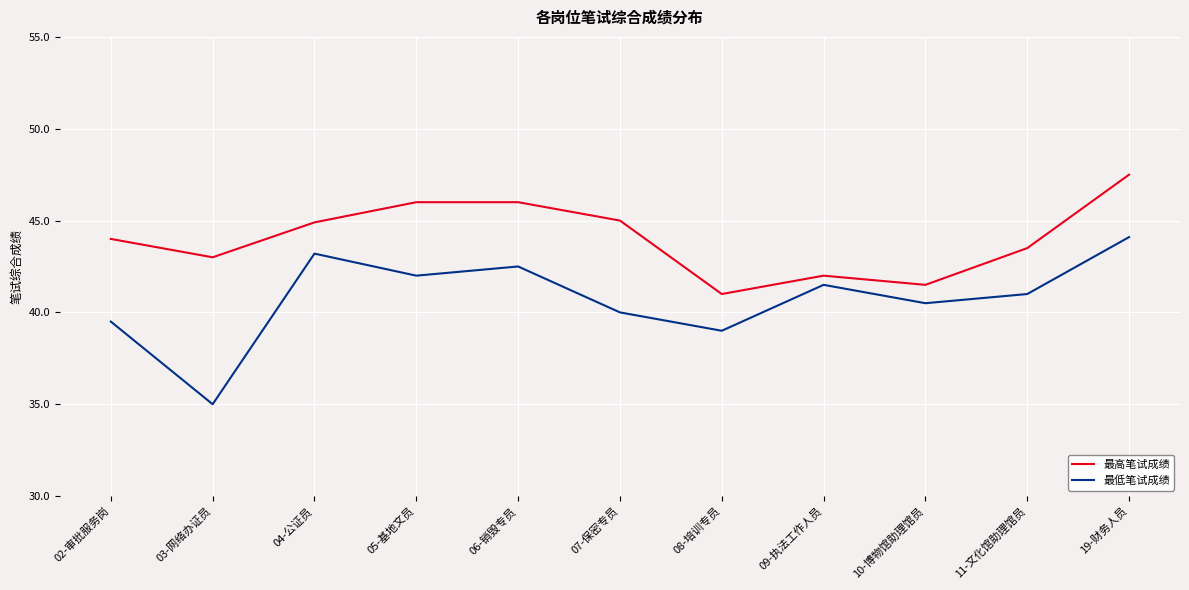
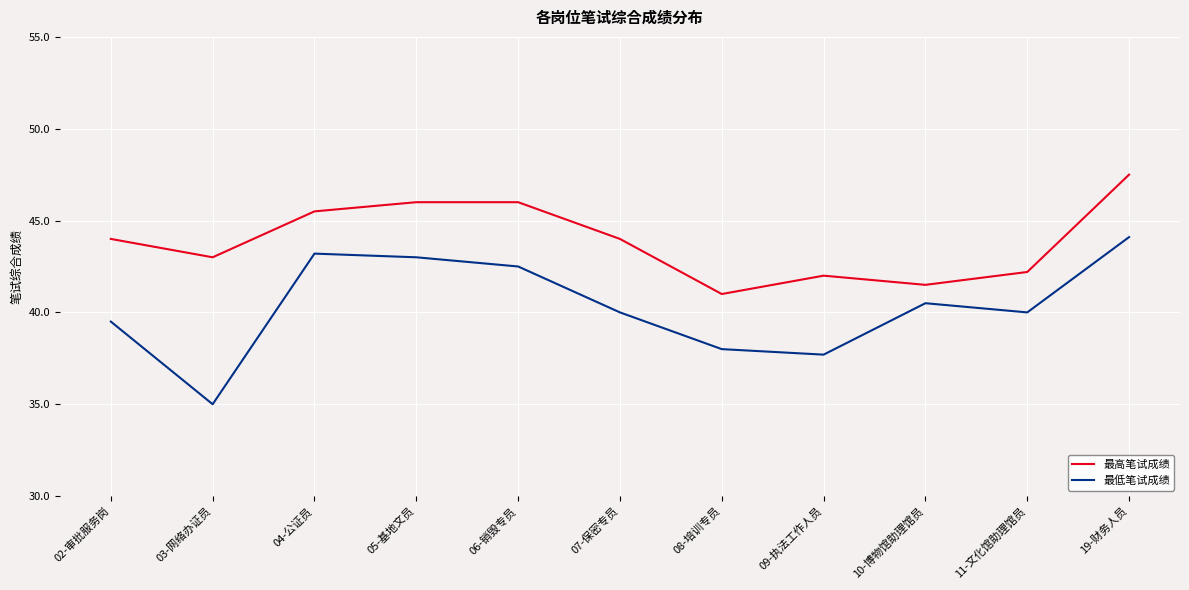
最高笔试成绩, 04-公证员: 44.9 -> 45.5
最低笔试成绩, 05-基地文员: 42 -> 43
最高笔试成绩, 07-保密专员: 45 -> 44
最低笔试成绩, 08-培训专员: 39 -> 38
最低笔试成绩, 09-执法工作人员: 41.5 -> 37.7
最高笔试成绩, 11-文化馆助理馆员: 43.5 -> 42.2
最低笔试成绩, 11-文化馆助理馆员: 41 -> 40
